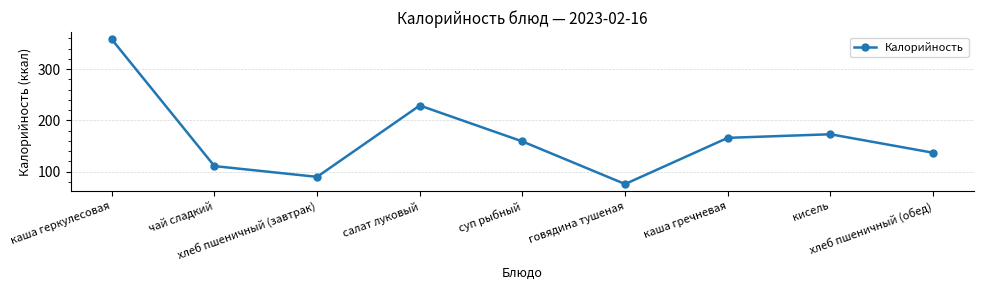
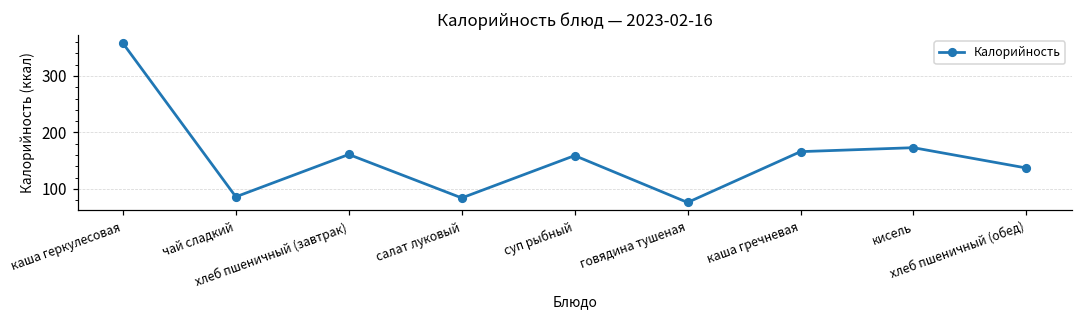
чай сладкий: 110 -> 90
хлеб пшеничный (завтрак): 90 -> 160
салат луковый: 230 -> 80
